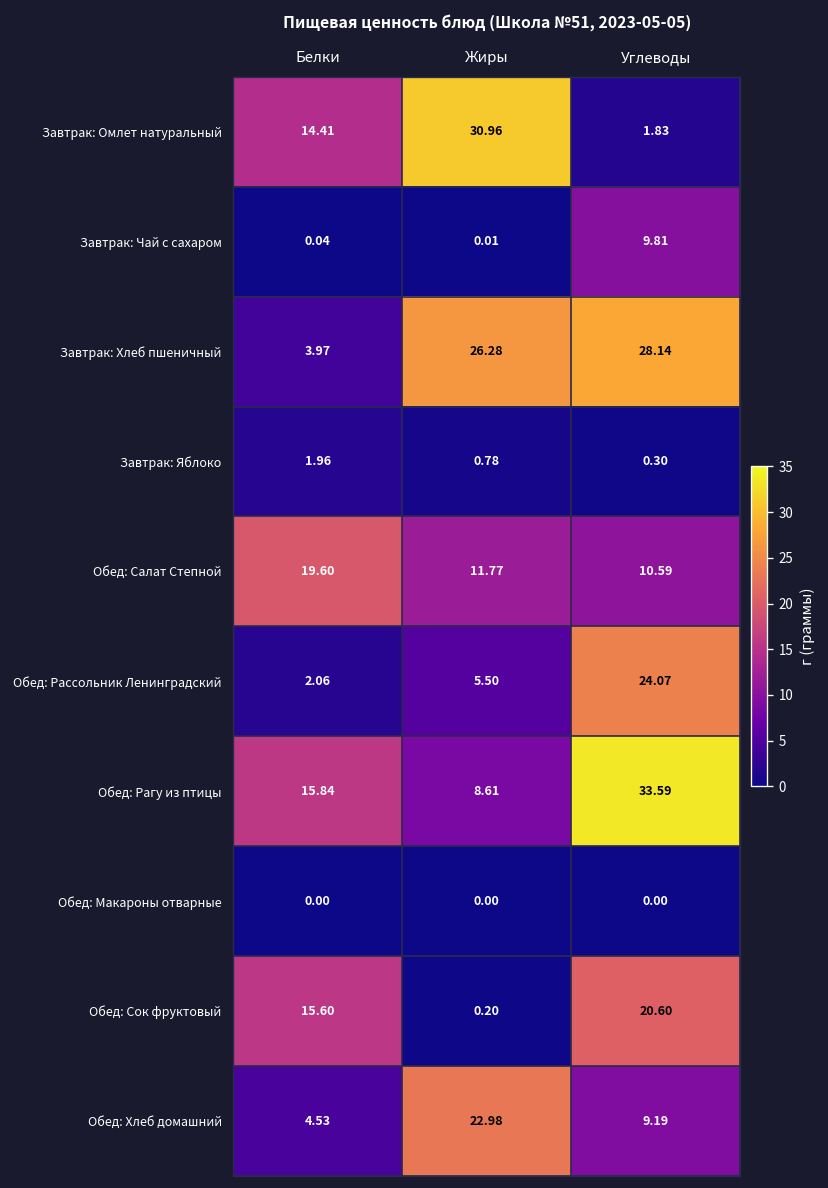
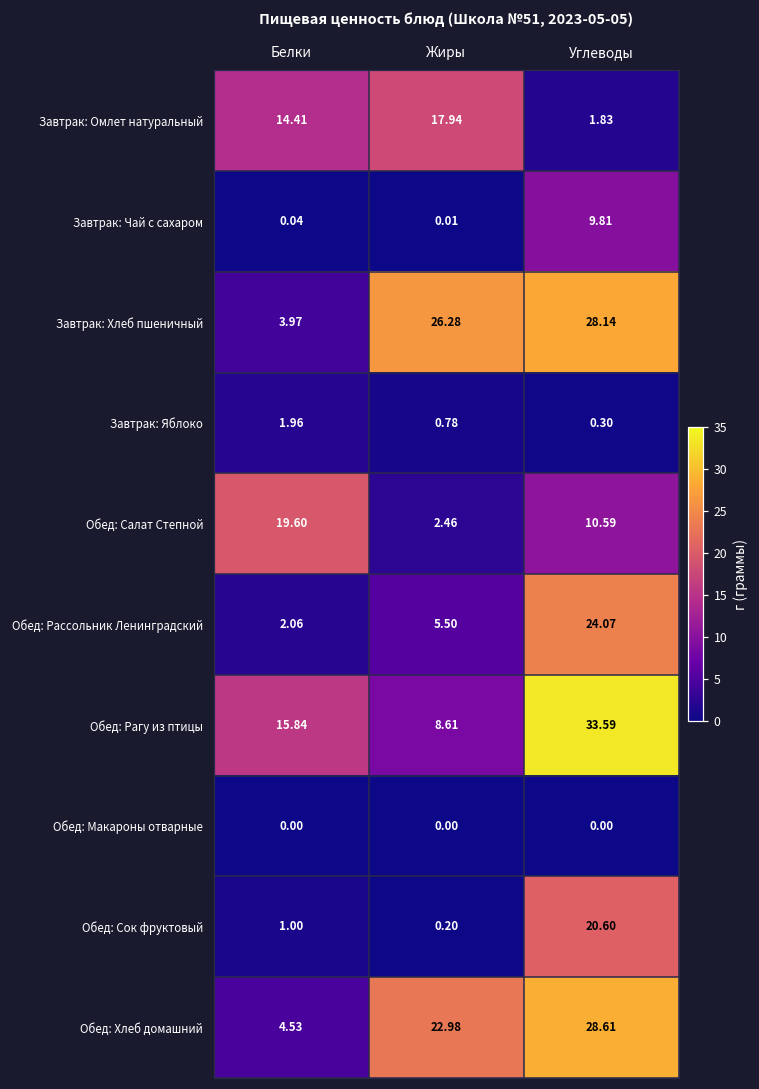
Завтрак: Омлет натуральный, Жиры: 30.96 -> 17.94
Обед: Салат Степной, Жиры: 11.77 -> 2.46
Обед: Сок фруктовый, Белки: 15.60 -> 1.00
Обед: Хлеб домашний, Углеводы: 9.19 -> 28.61
